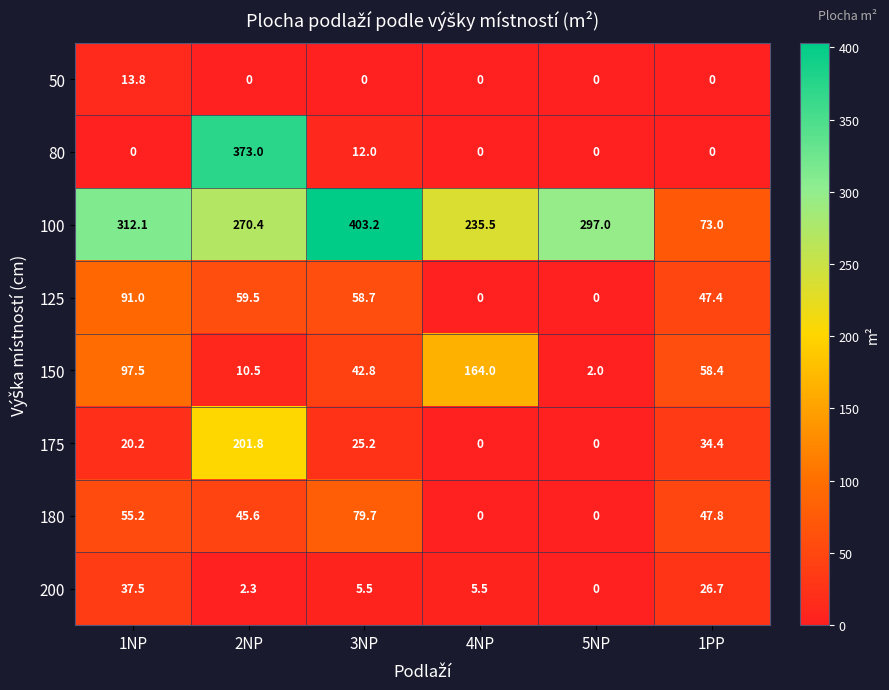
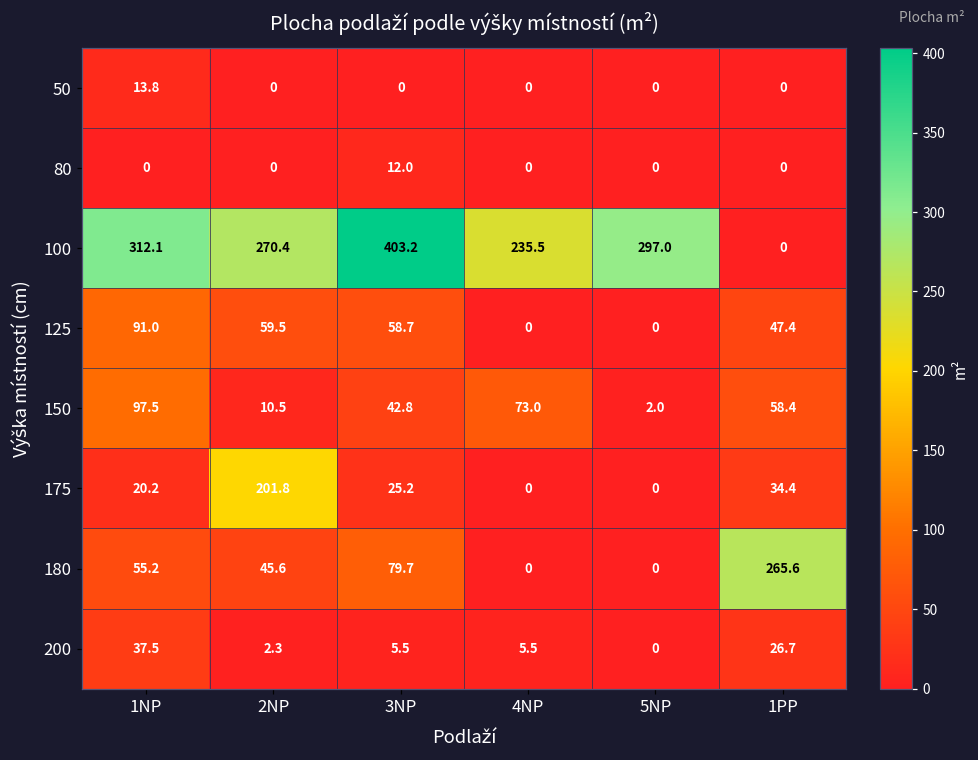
80, 2NP: 373.0 -> 0
100, 1PP: 73.0 -> 0
150, 4NP: 164.0 -> 73.0
180, 1PP: 47.8 -> 265.6
